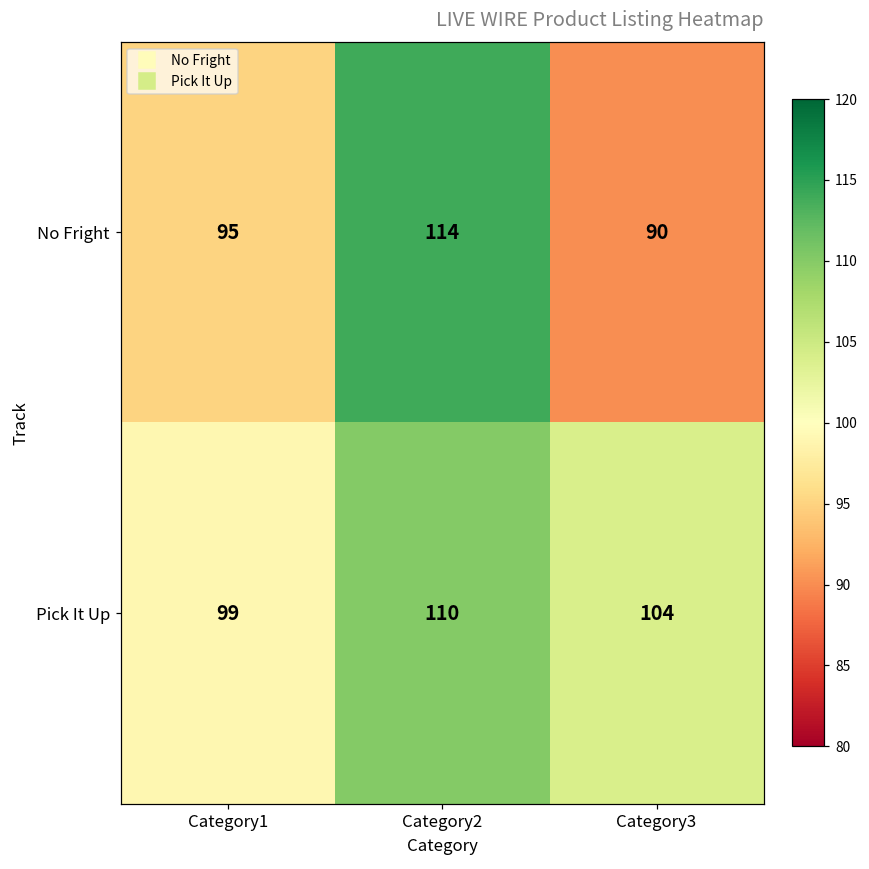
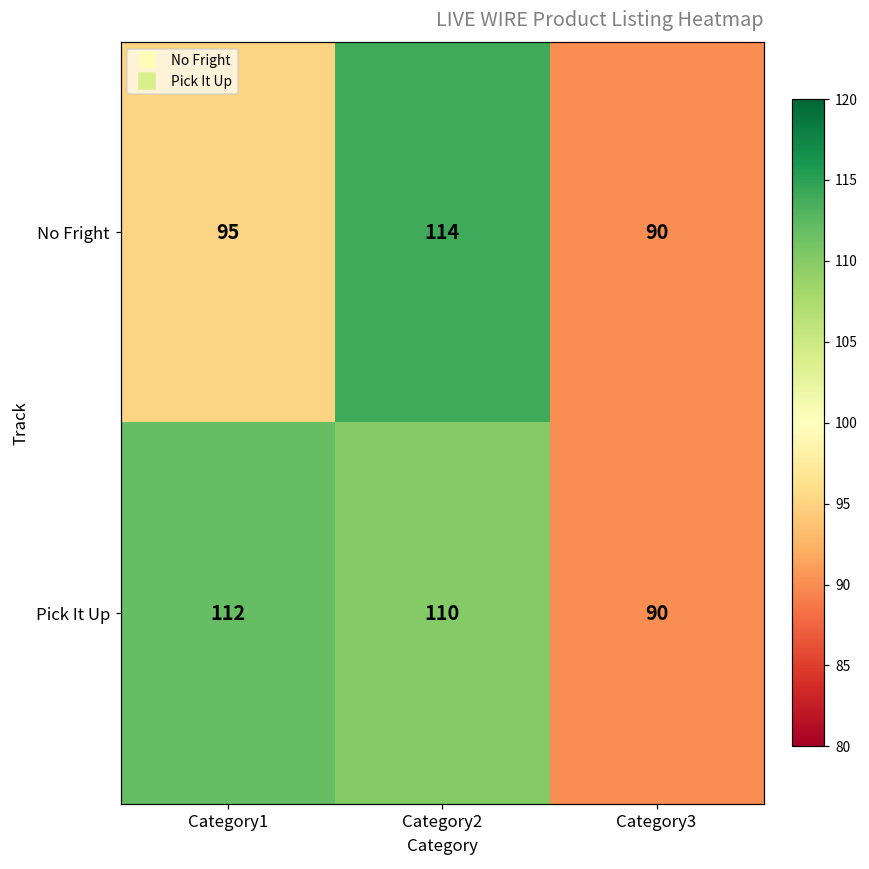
Pick It Up, Category1: 99 -> 112
Pick It Up, Category3: 104 -> 90
